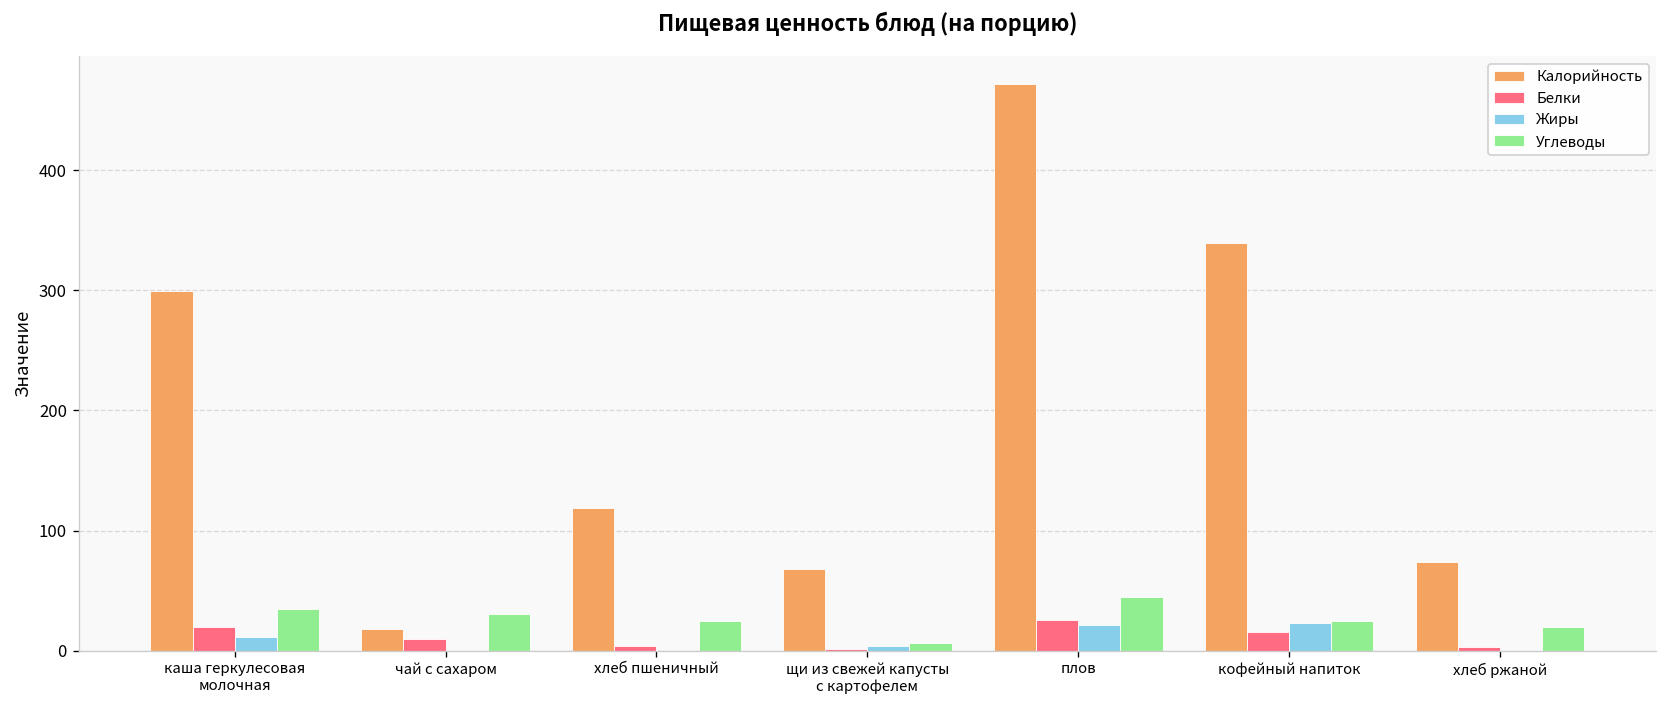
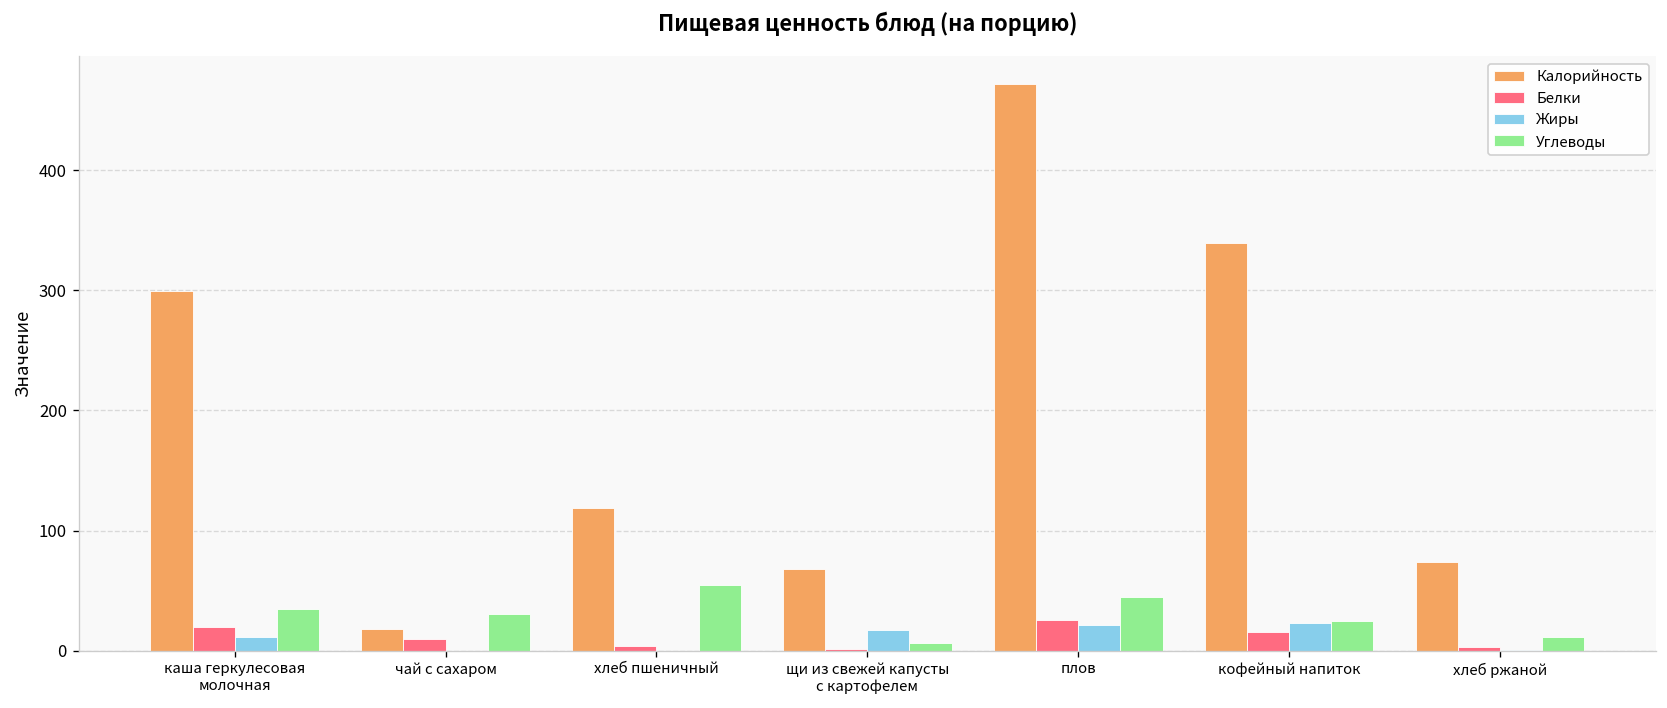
Углеводы, хлеб пшеничный: 25 -> 54
Жиры, щи из свежей капусты с картофелем: 4 -> 17
Углеводы, хлеб ржаной: 20 -> 11
